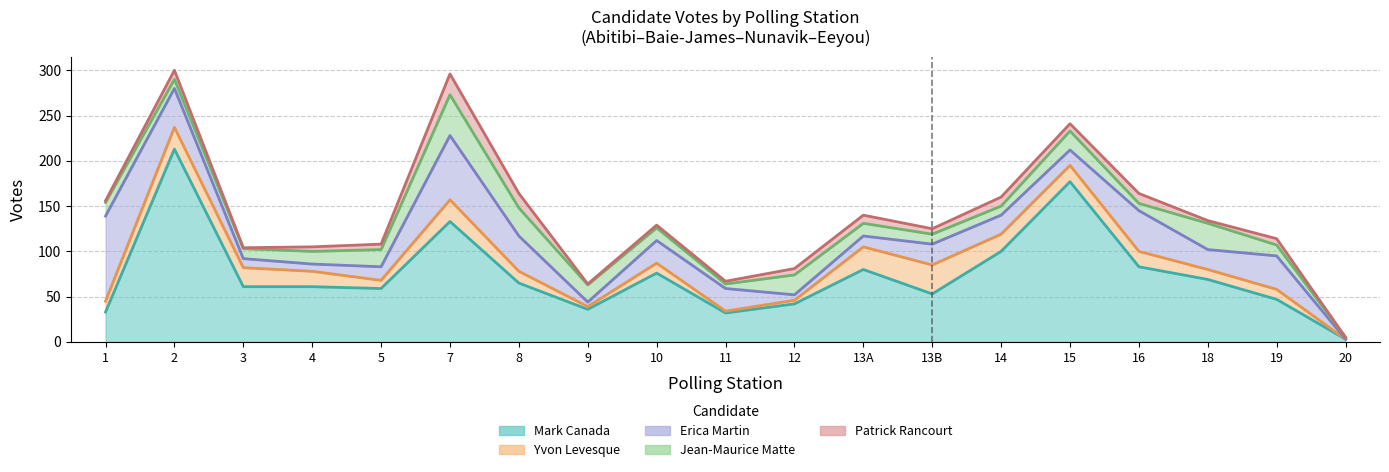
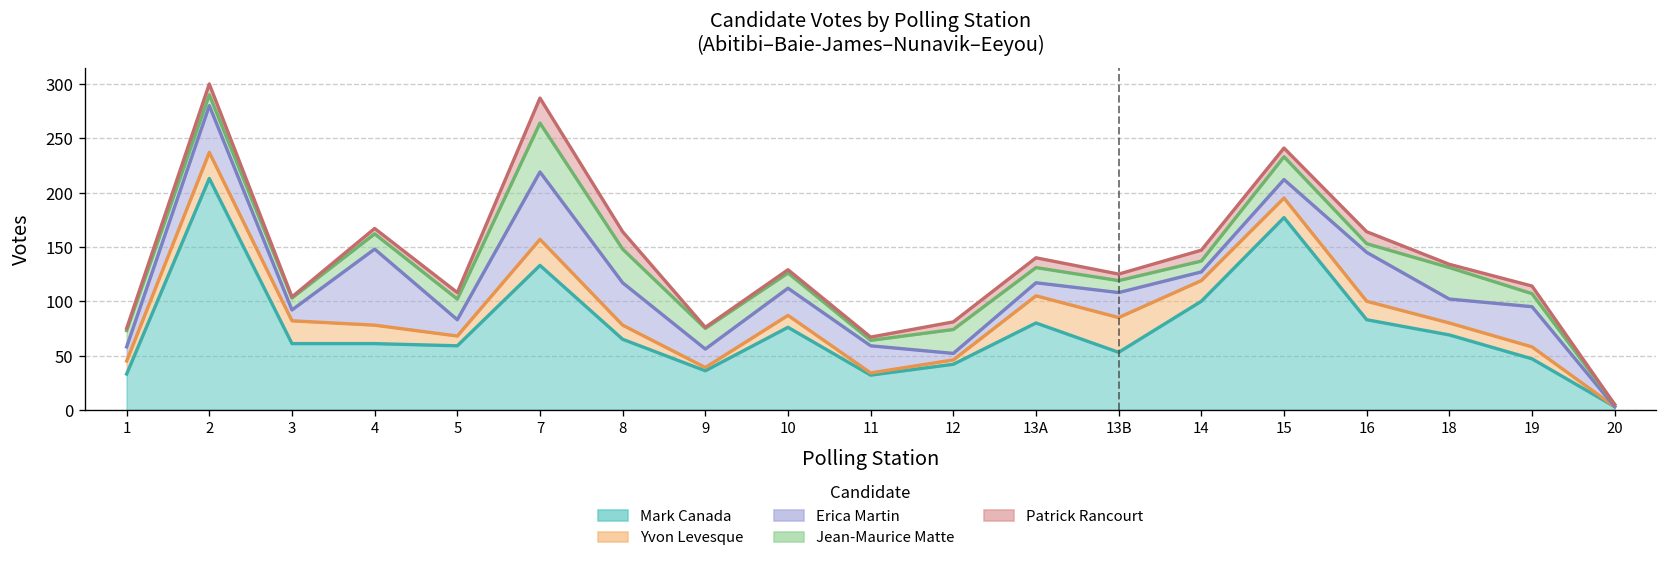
Erica Martin, 1: 90 -> 10
Erica Martin, 4: 10 -> 70
Erica Martin, 7: 70 -> 60
Erica Martin, 9: 10 -> 20
Erica Martin, 14: 20 -> 10
